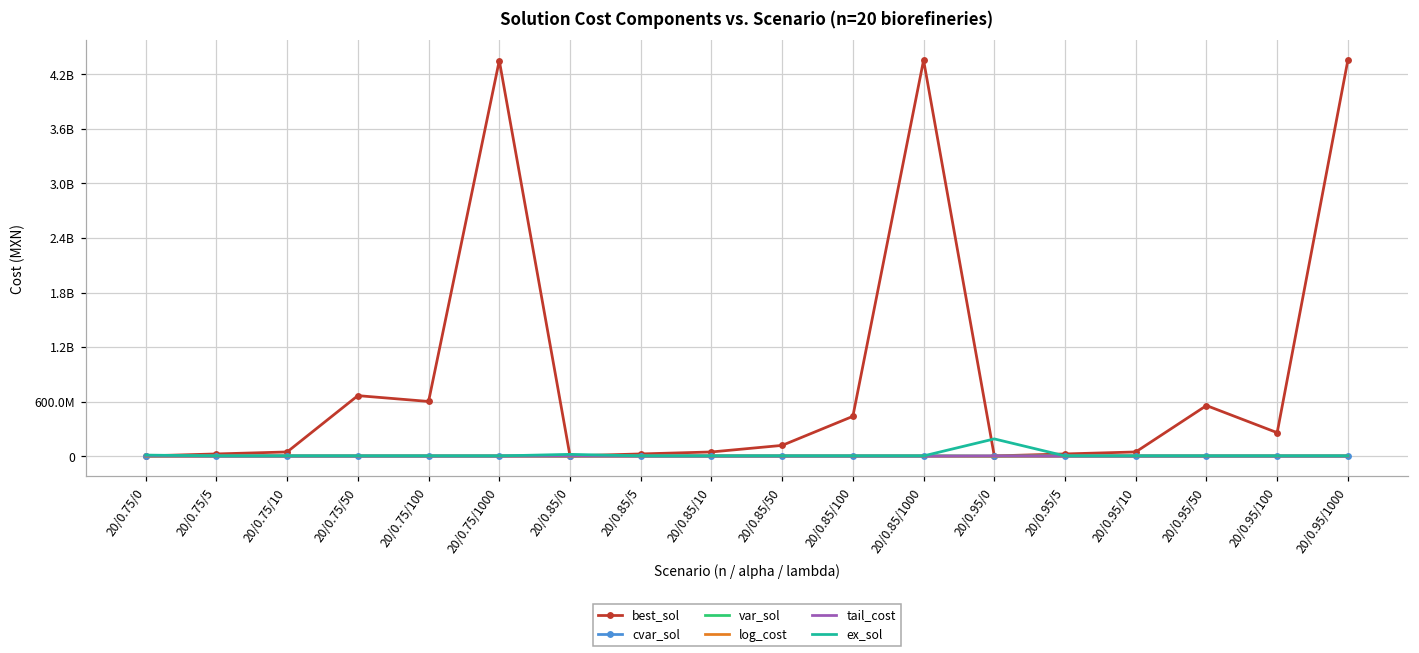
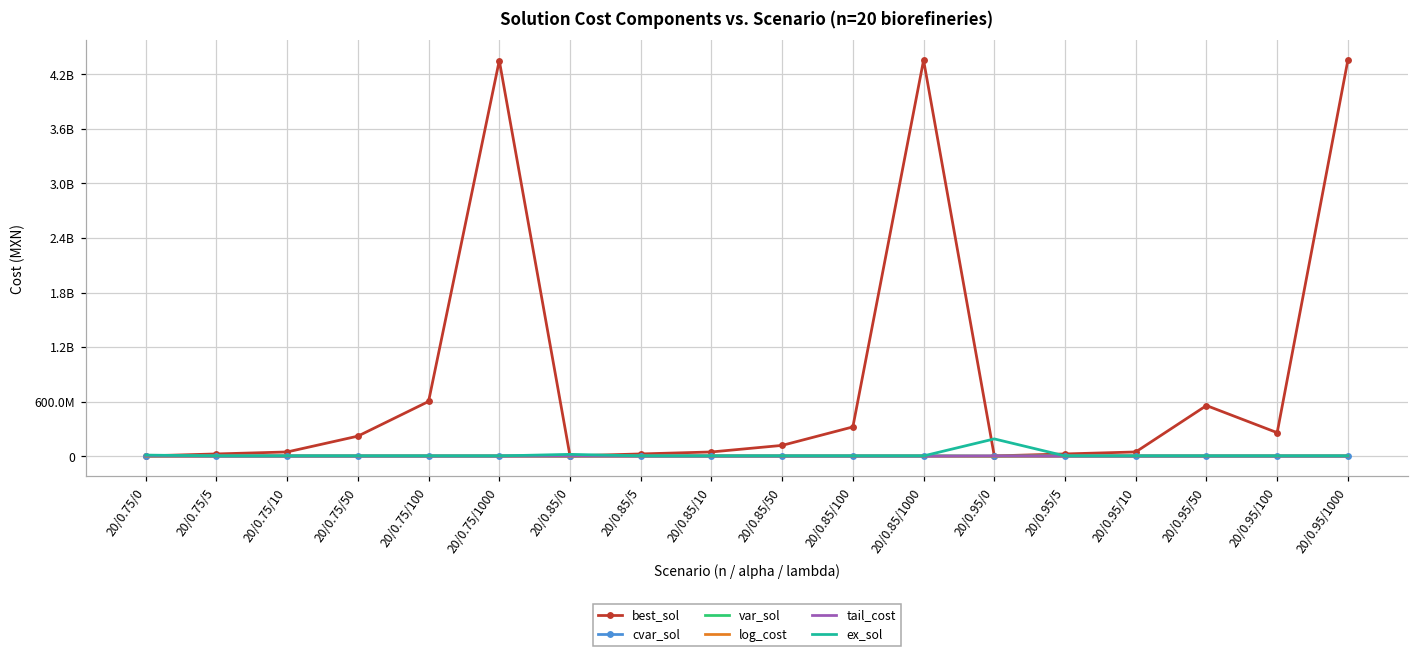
best_sol, 20/0.75/50: 700000000 -> 200000000
best_sol, 20/0.85/100: 400000000 -> 300000000
